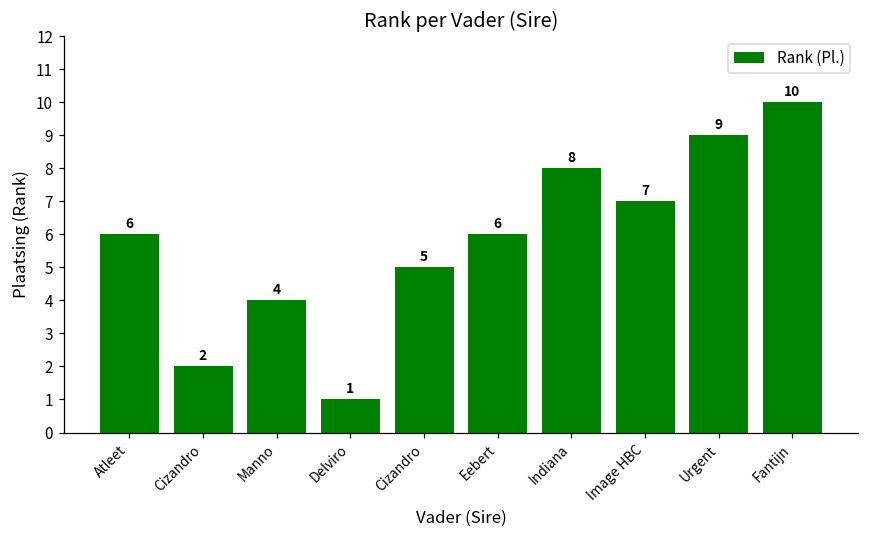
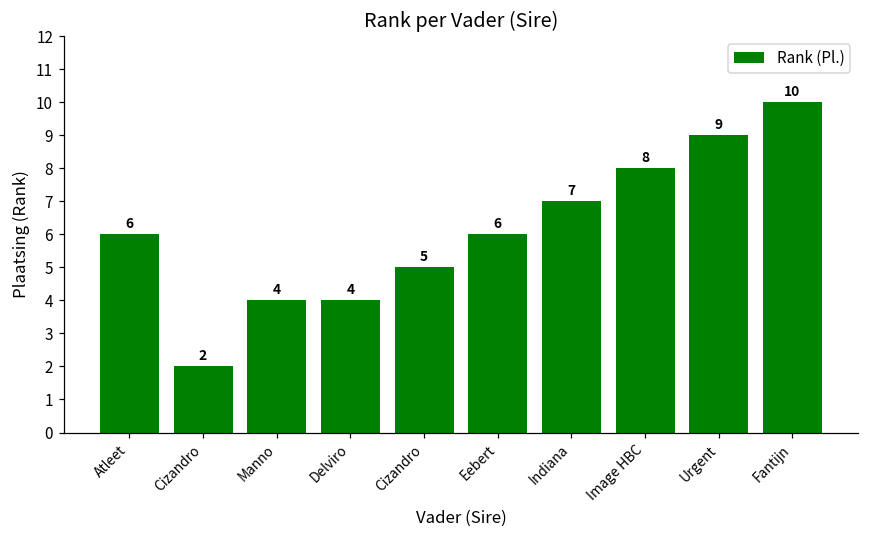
Delviro: 1 -> 4
Indiana: 8 -> 7
Image HBC: 7 -> 8
